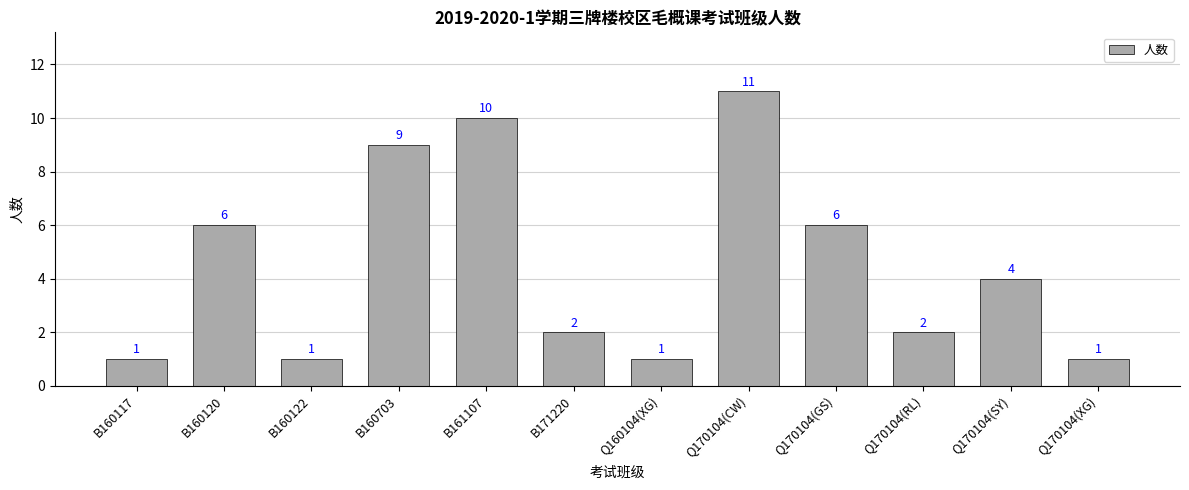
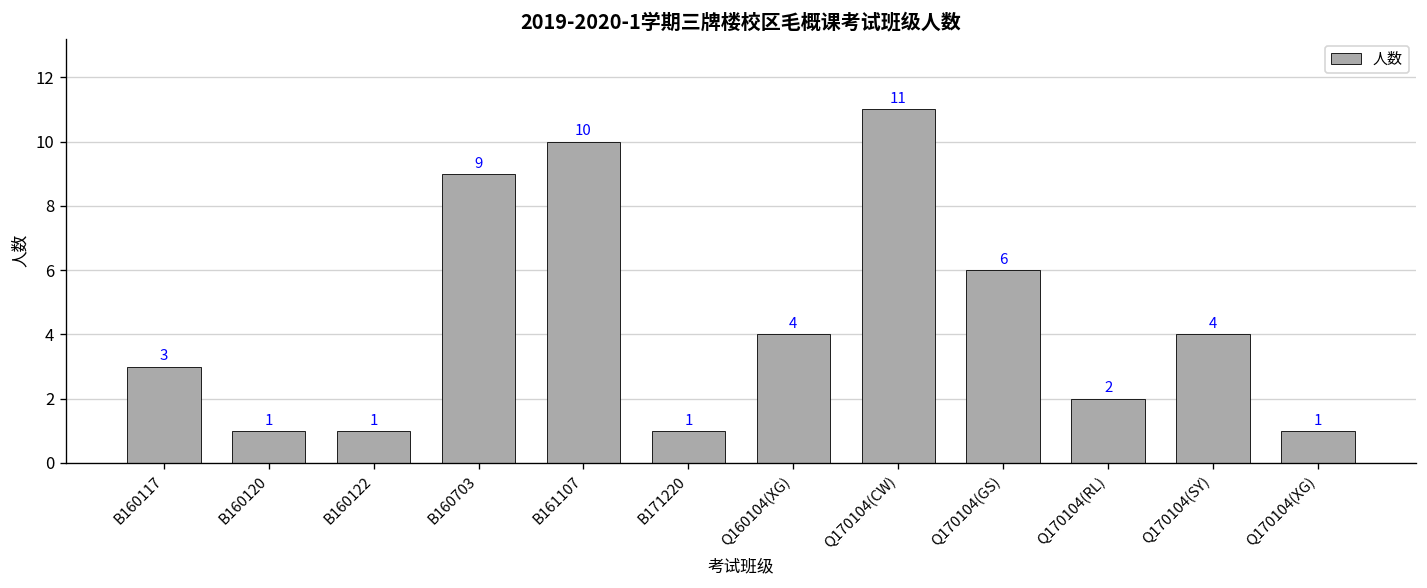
B160117: 1 -> 3
B160120: 6 -> 1
B171220: 2 -> 1
Q160104(XG): 1 -> 4
